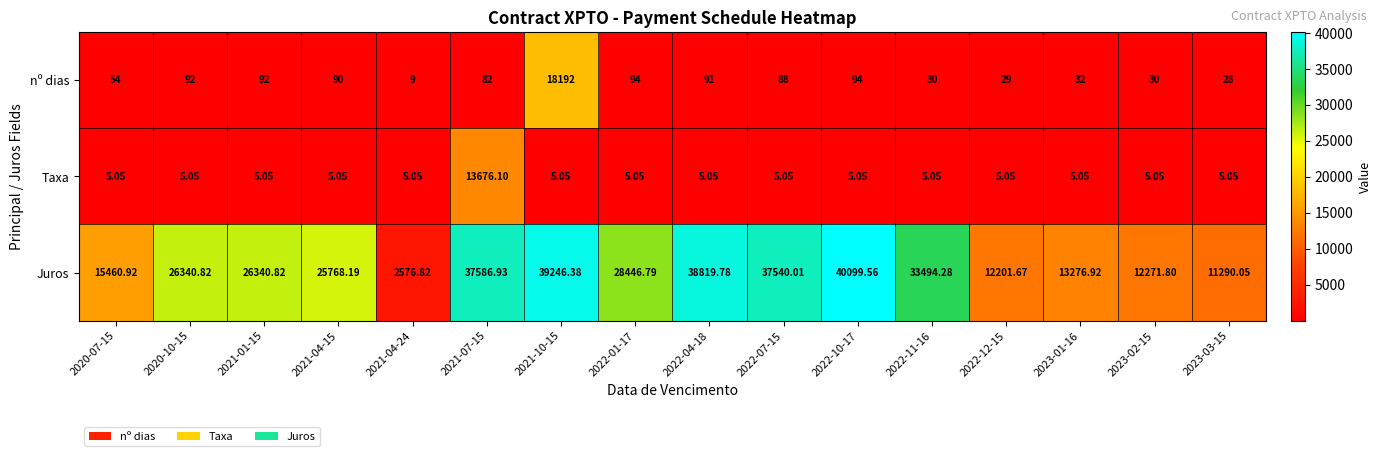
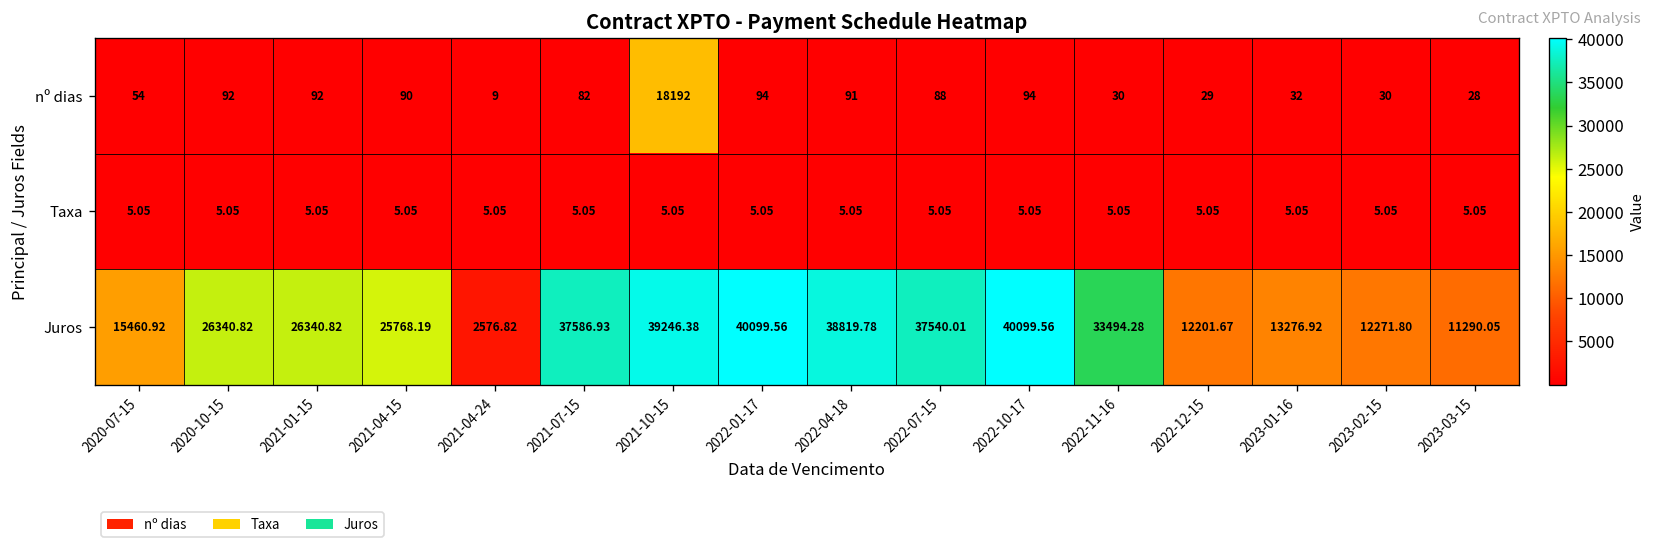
Taxa, 2021-07-15: 13676.10 -> 5.05
Juros, 2022-01-17: 28446.79 -> 40099.56
